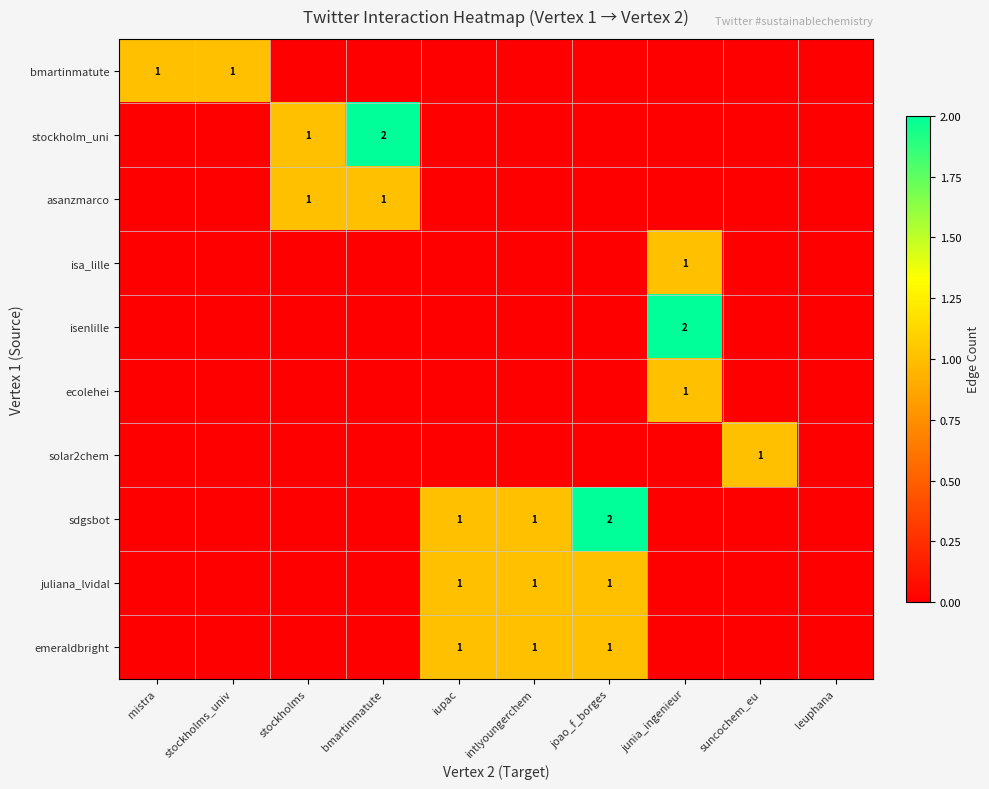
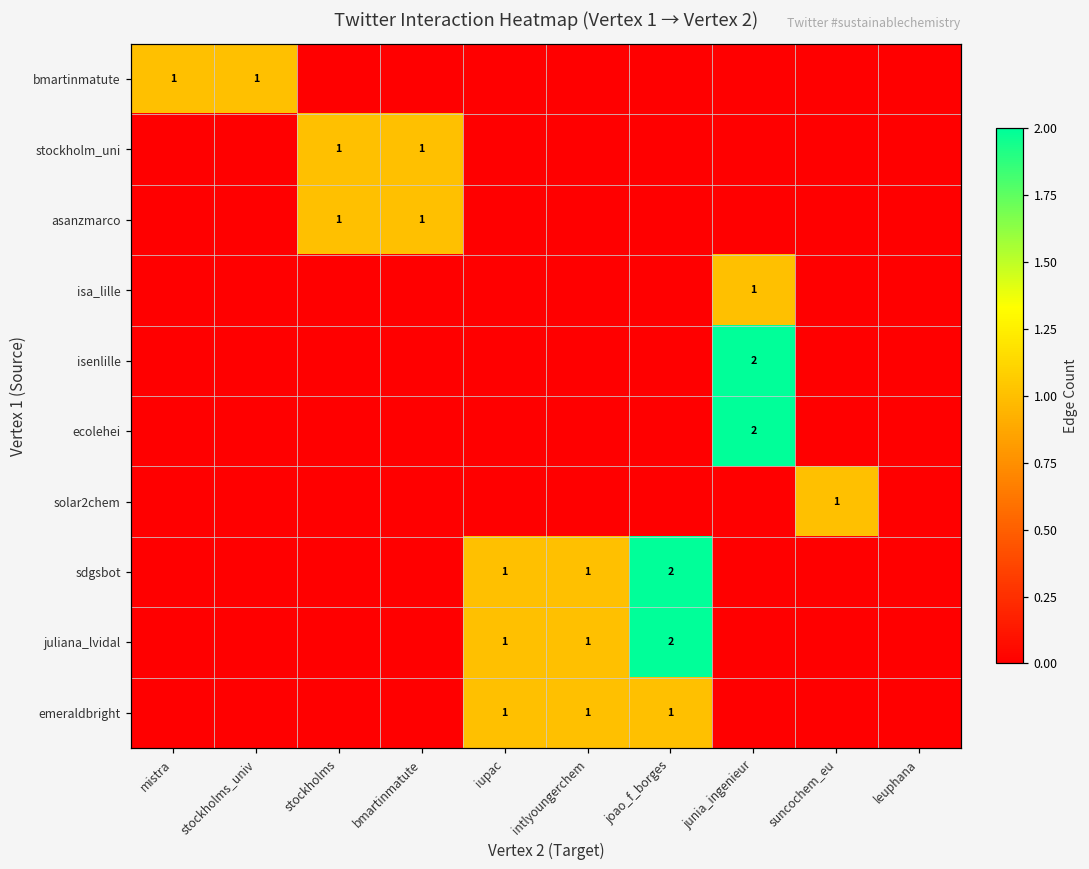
stockholm_uni, bmartinmatute: 2 -> 1
ecolehei, junia_ingenieur: 1 -> 2
juliana_lvidal, joao_f_borges: 1 -> 2
